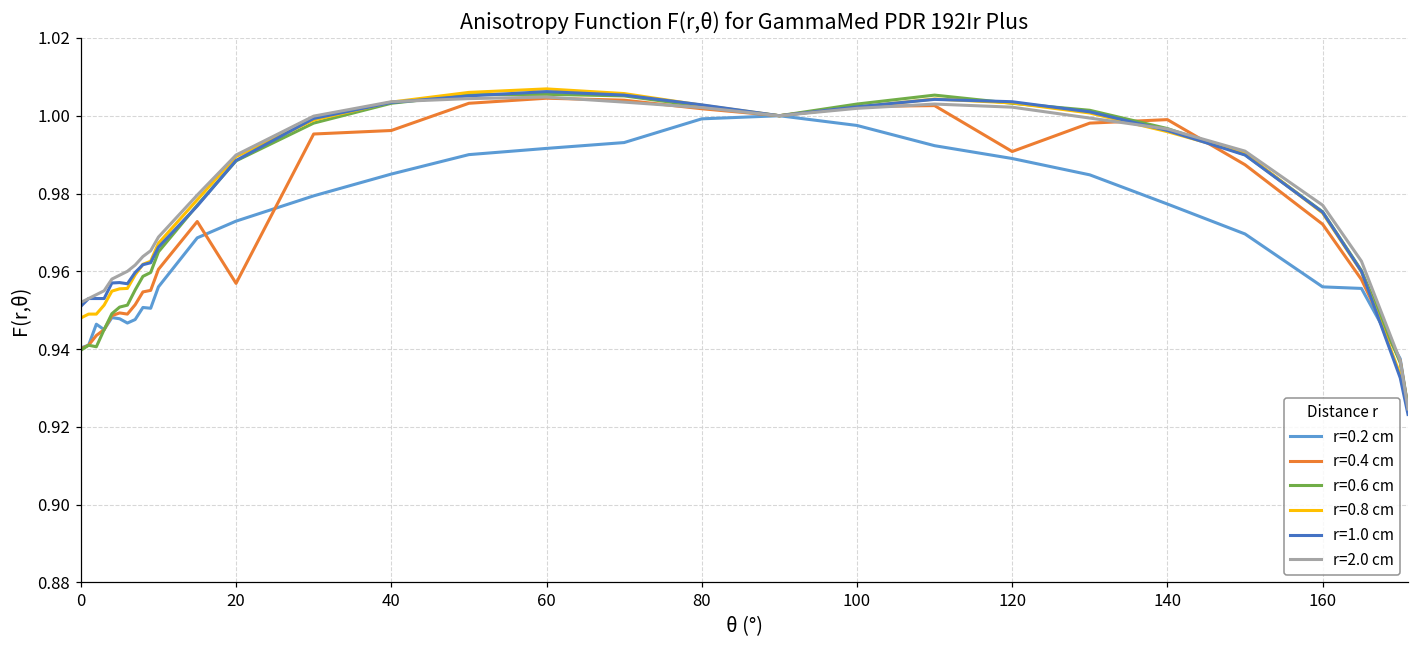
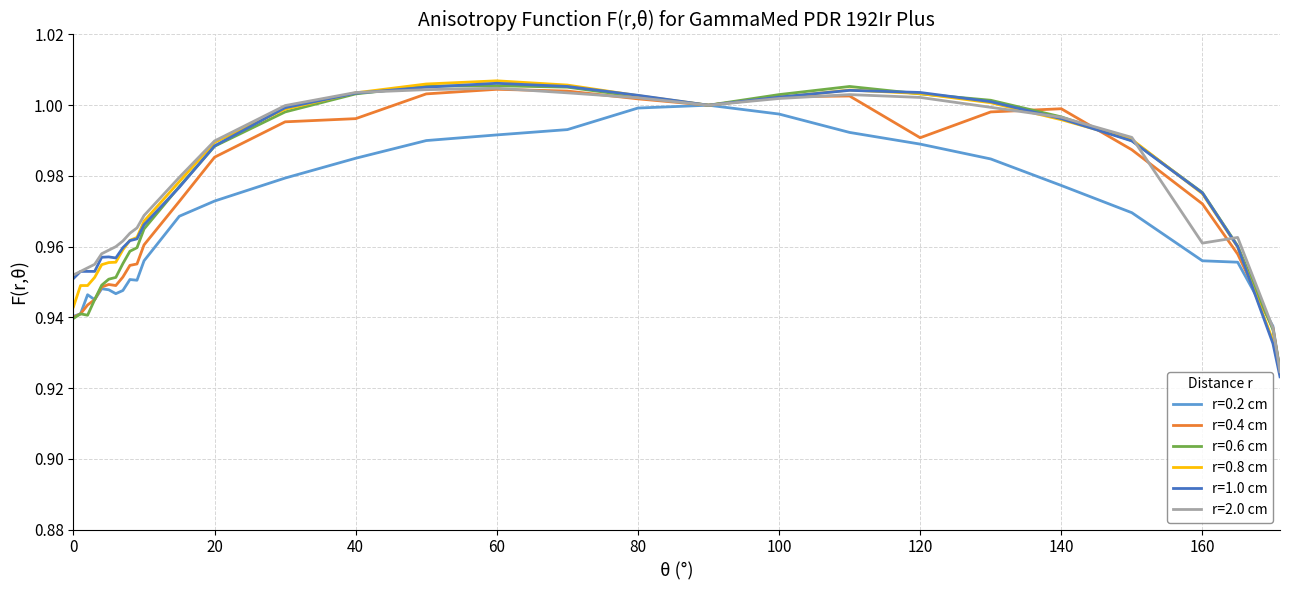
r=0.8 cm, 0: 0.948 -> 0.943
r=0.4 cm, 20: 0.957 -> 0.985
r=2.0 cm, 160: 0.977 -> 0.961
